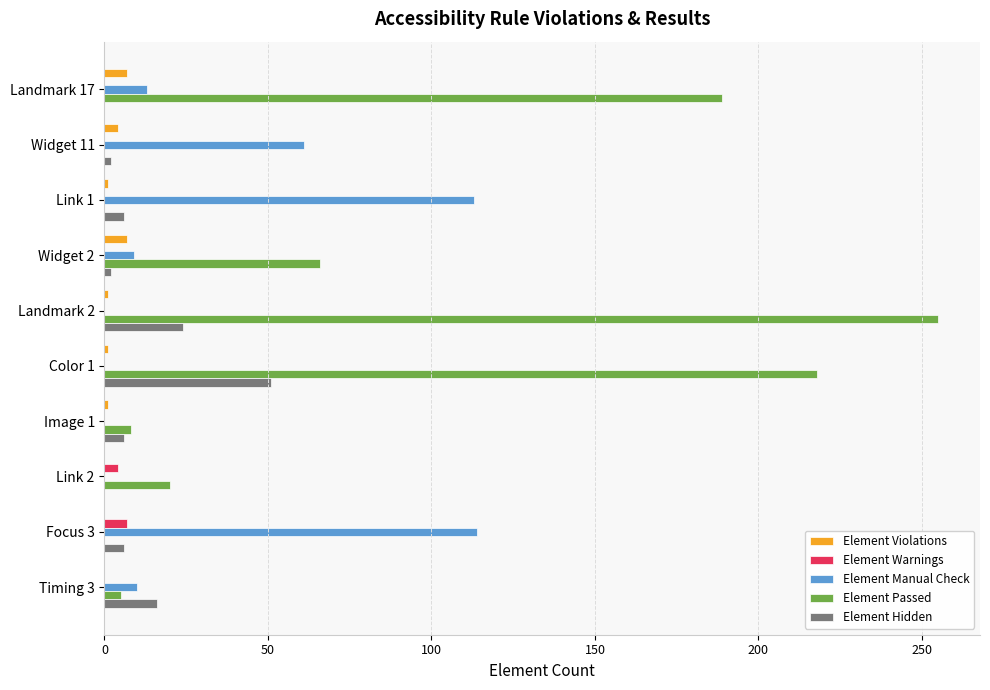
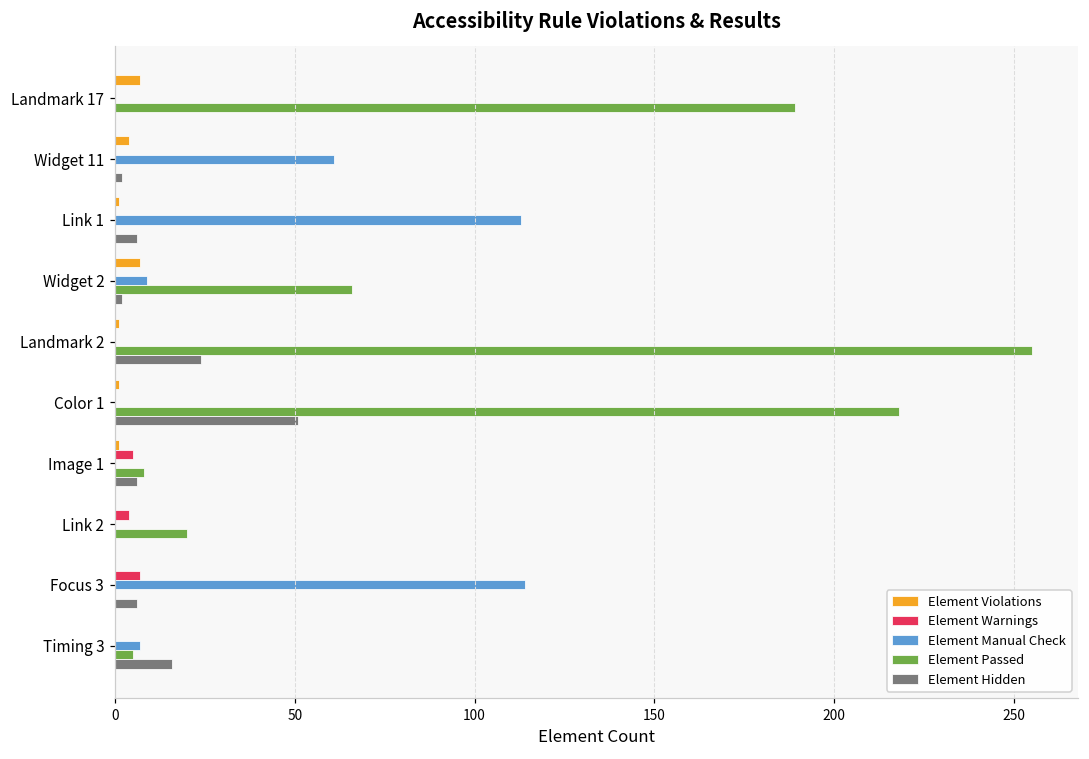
Element Manual Check, Landmark 17: 13 -> 0
Element Warnings, Image 1: 0 -> 5
Element Manual Check, Timing 3: 10 -> 7
